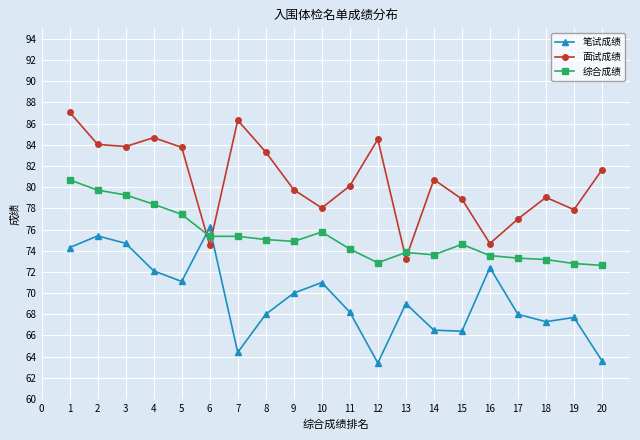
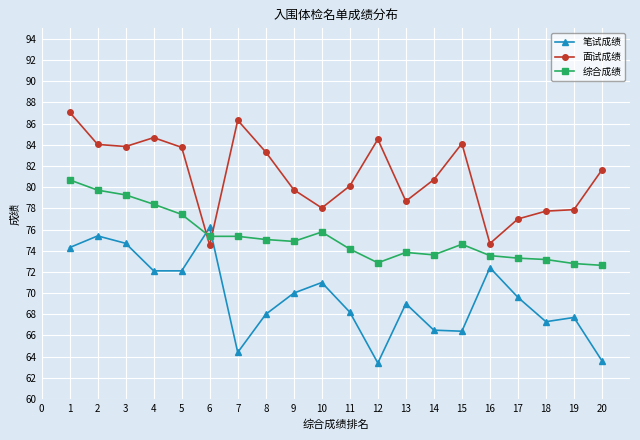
笔试成绩, 5: 71.1 -> 72.1
面试成绩, 13: 73.3 -> 78.7
面试成绩, 15: 78.9 -> 84.1
笔试成绩, 17: 68.0 -> 69.6
面试成绩, 18: 79.0 -> 77.7
